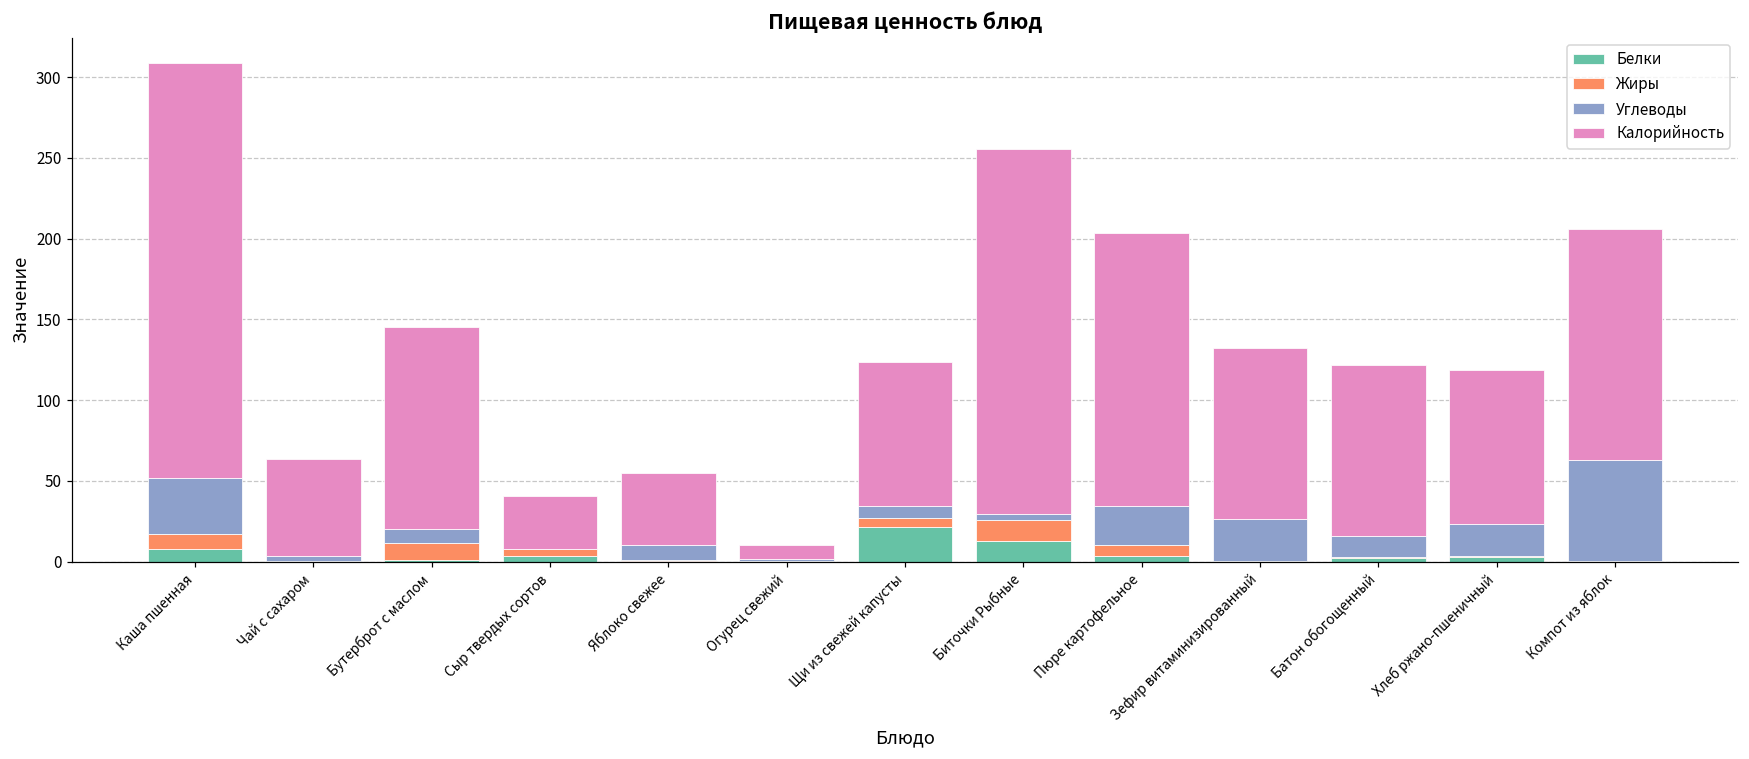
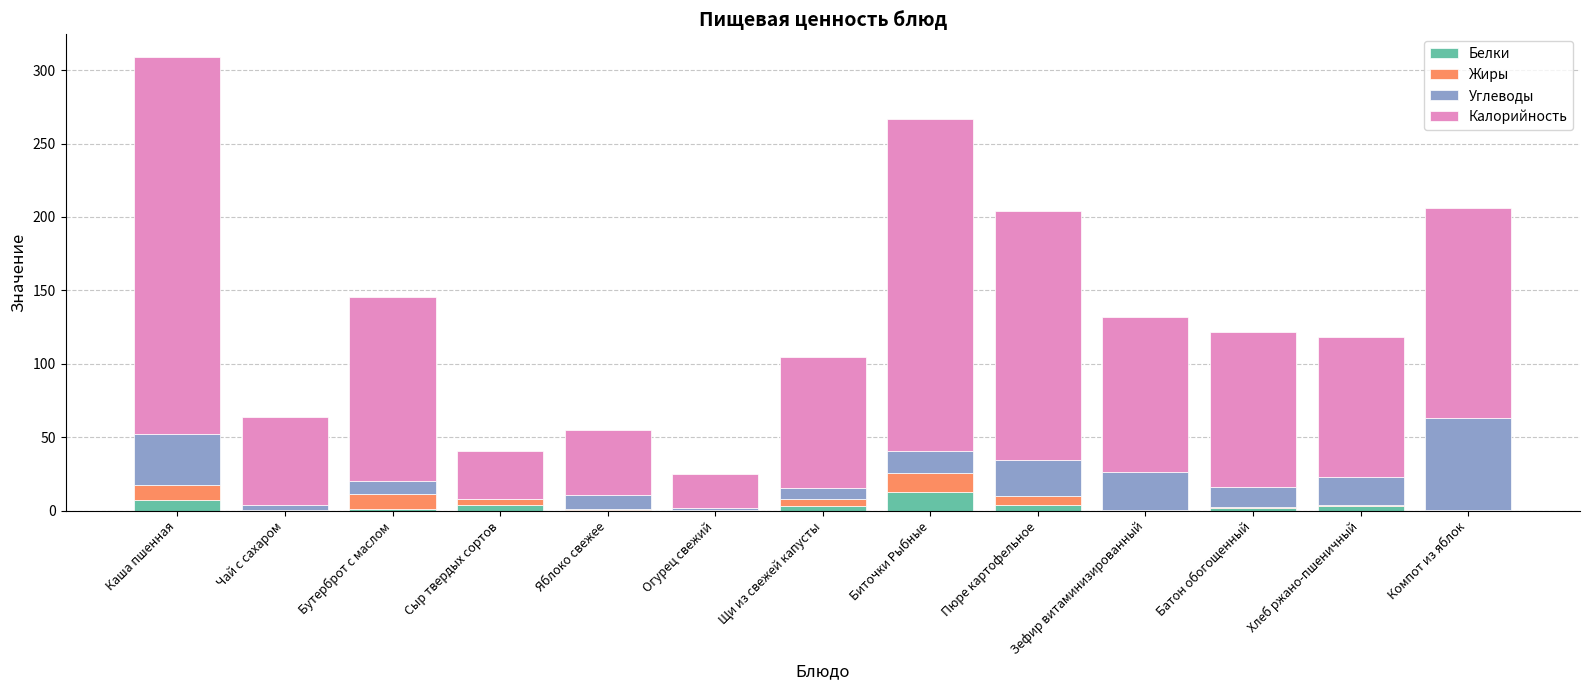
Калорийность, Огурец свежий: 9 -> 23
Белки, Щи из свежей капусты: 22 -> 3
Углеводы, Биточки Рыбные: 4 -> 15
